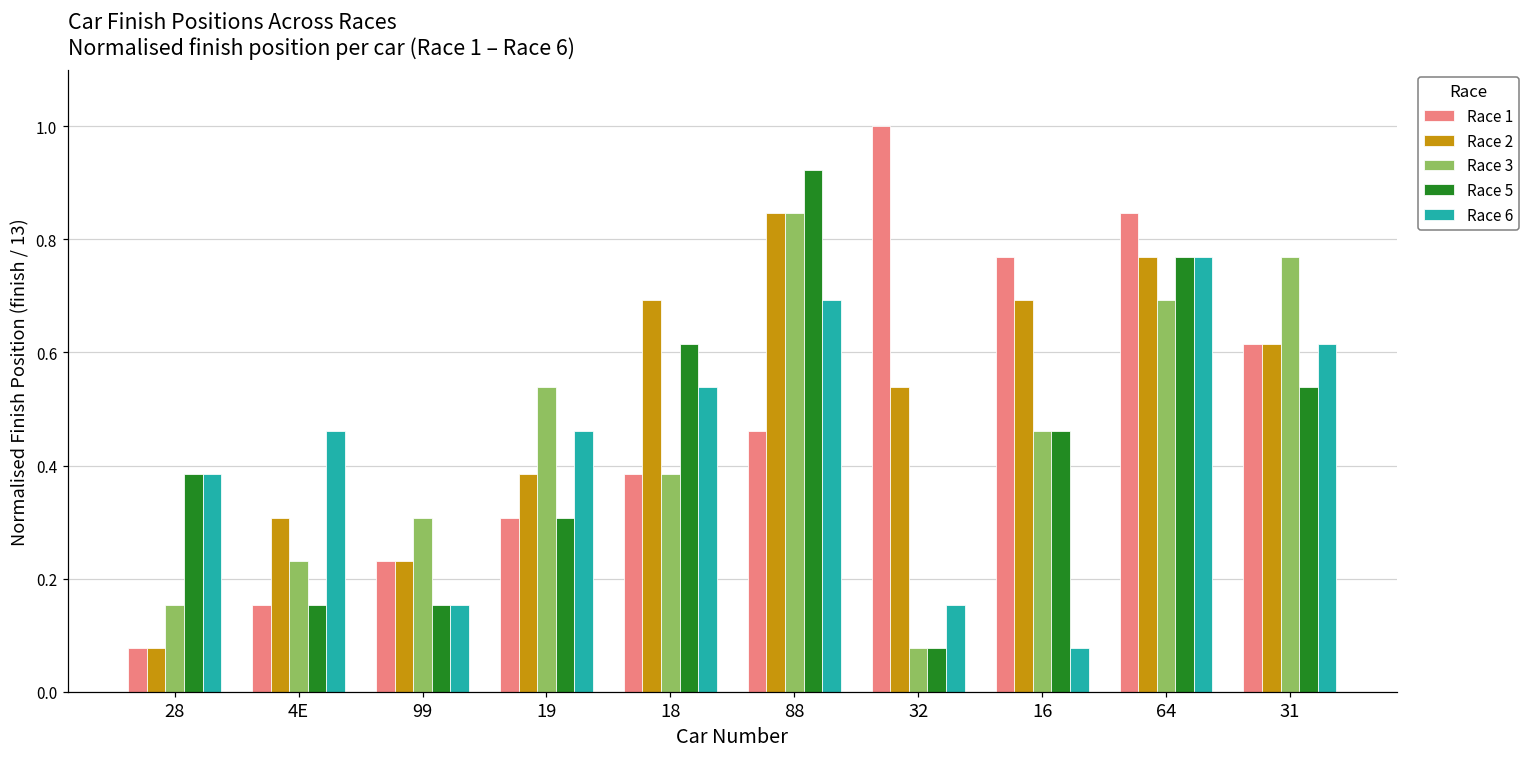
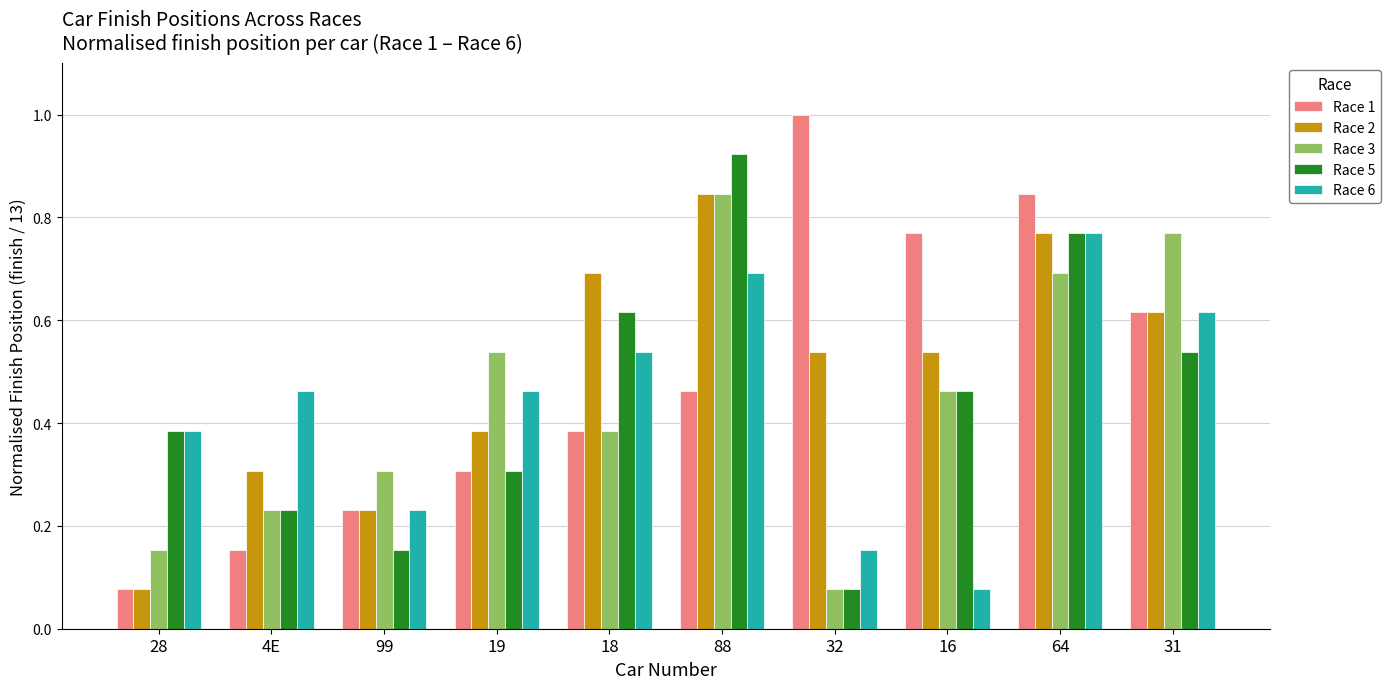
Race 5, 4E: 0.15 -> 0.23
Race 6, 99: 0.15 -> 0.23
Race 2, 16: 0.69 -> 0.54
